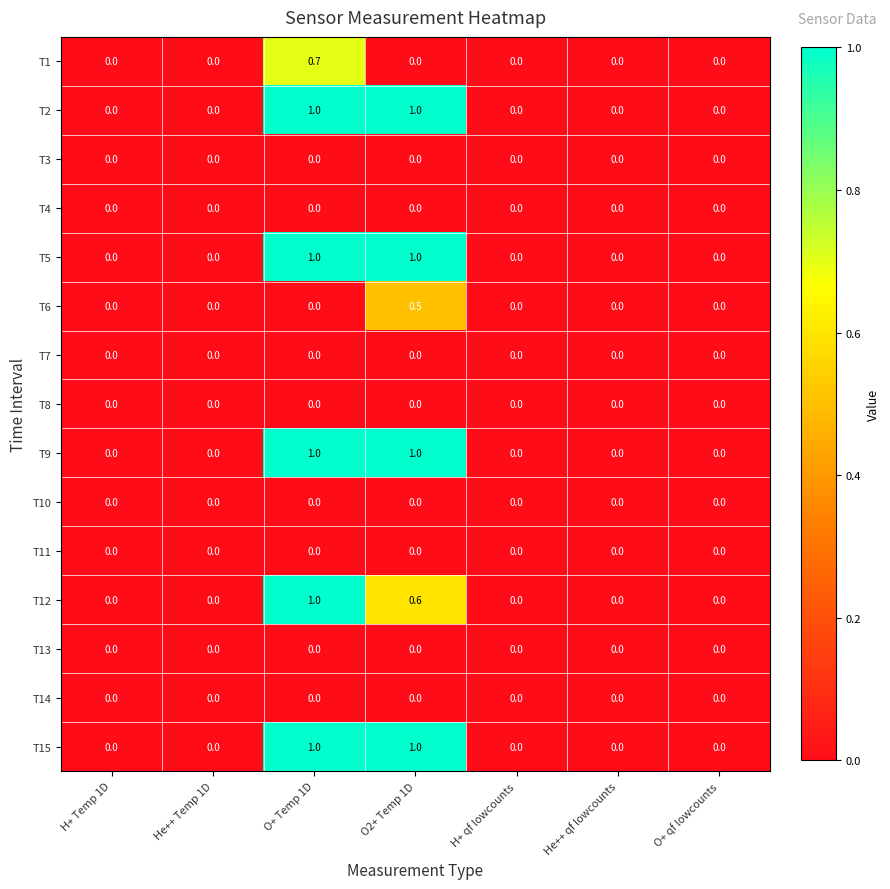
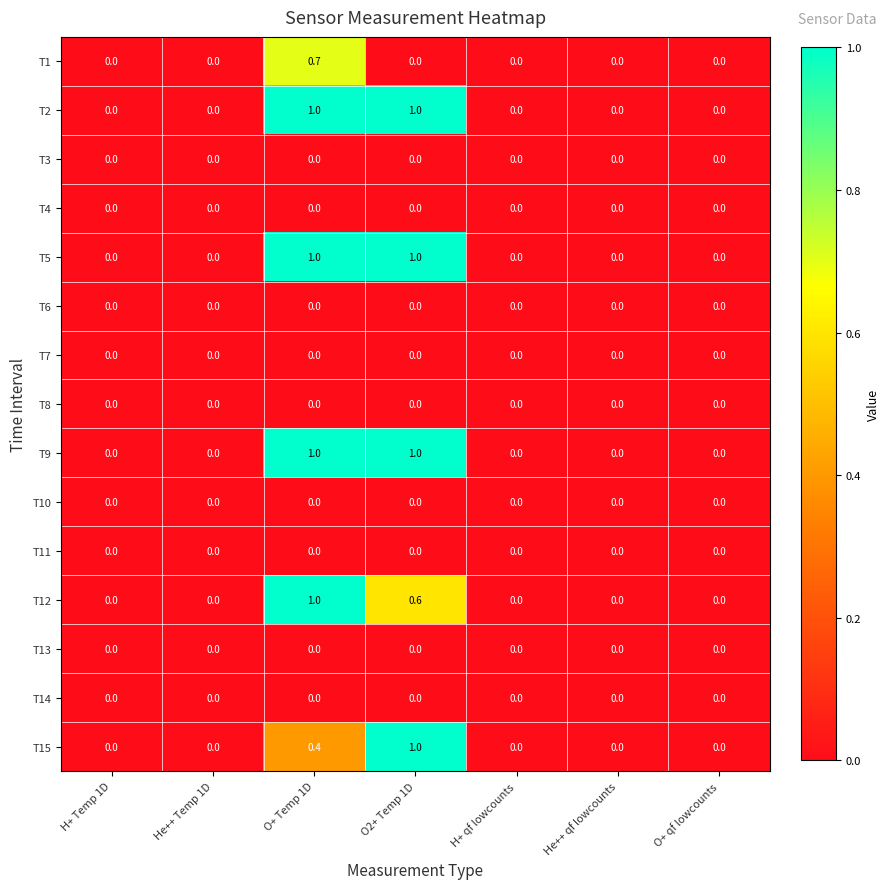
T6, O2+ Temp 1D: 0.5 -> 0.0
T15, O+ Temp 1D: 1.0 -> 0.4
